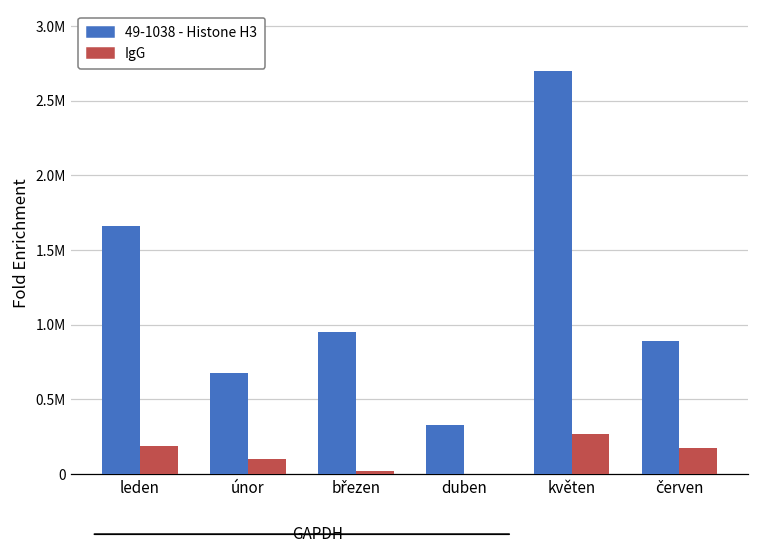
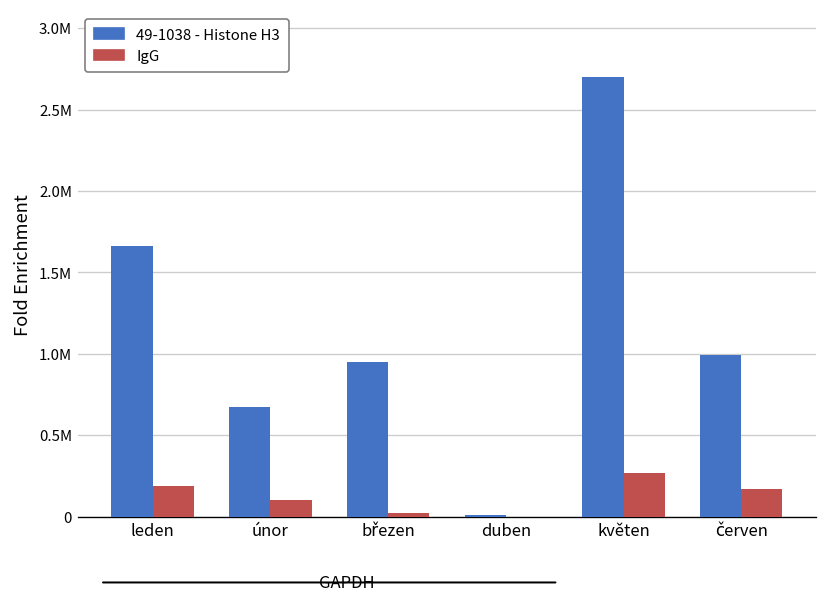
49-1038 - Histone H3, duben: 330000 -> 10000
49-1038 - Histone H3, červen: 890000 -> 990000
